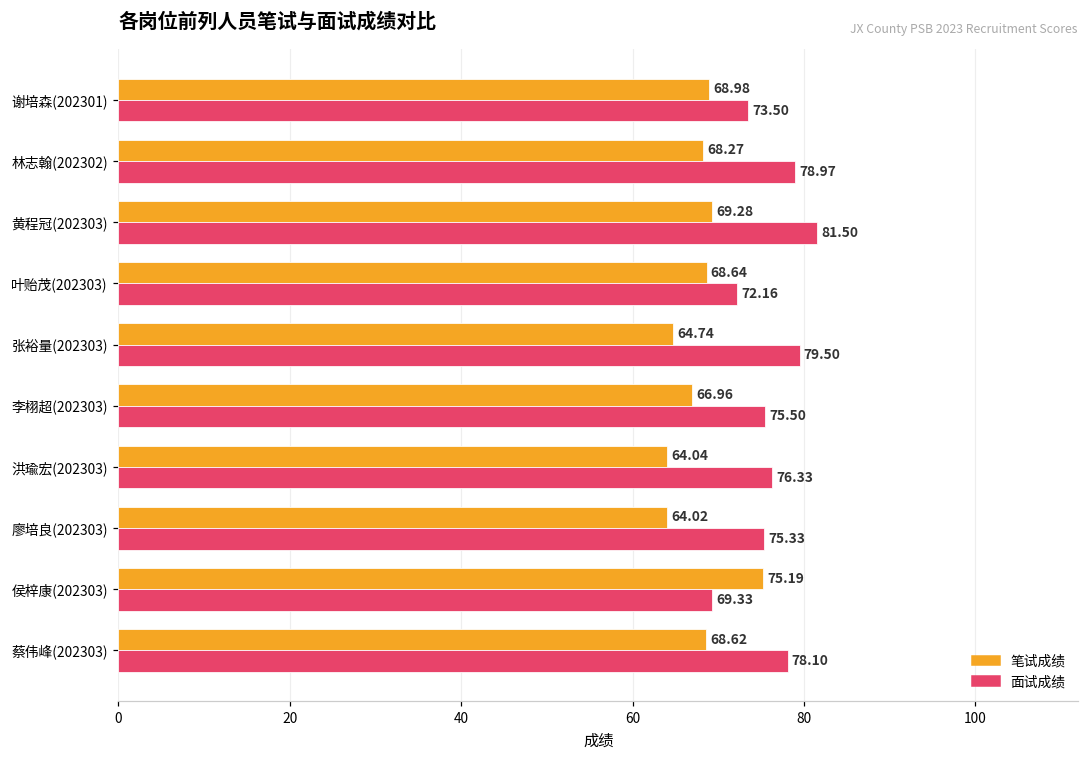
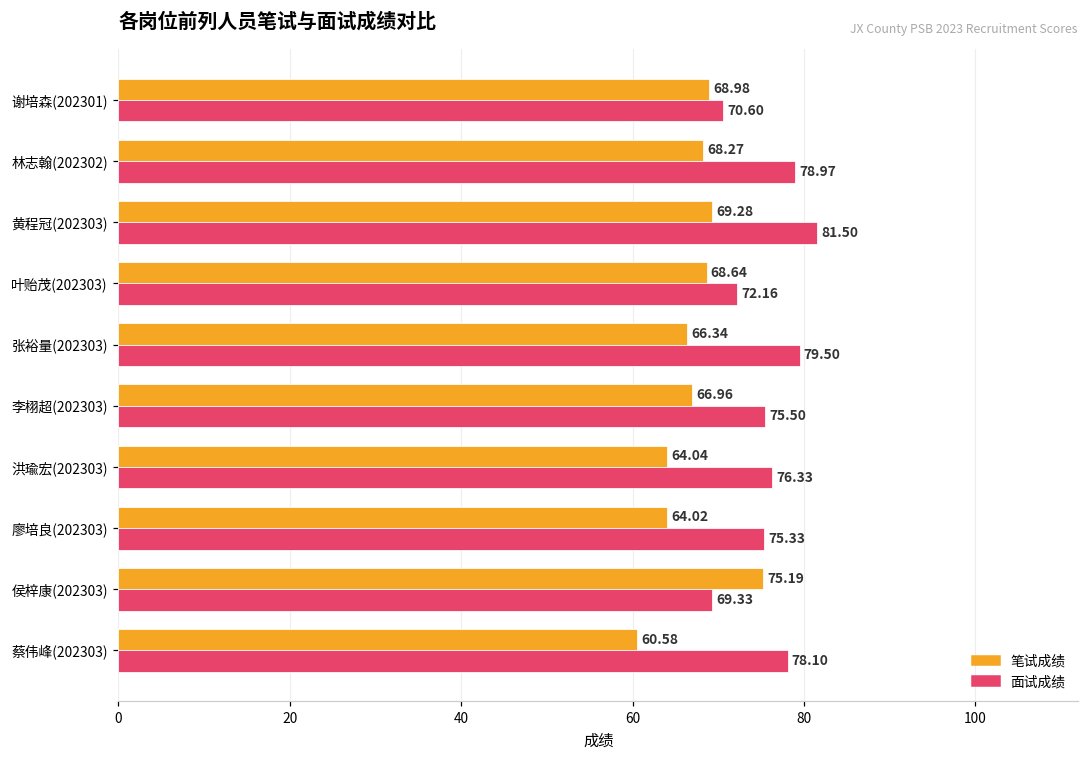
面试成绩, 谢培森(202301): 73.50 -> 70.60
笔试成绩, 张裕量(202303): 64.74 -> 66.34
笔试成绩, 蔡伟峰(202303): 68.62 -> 60.58
